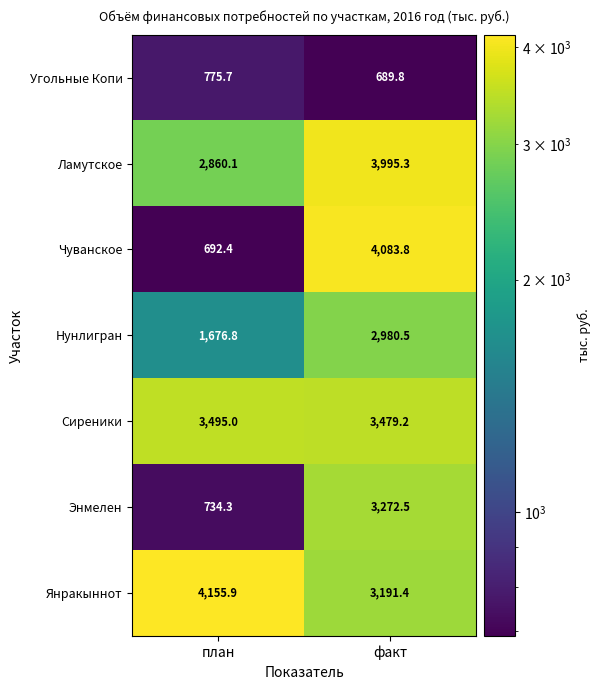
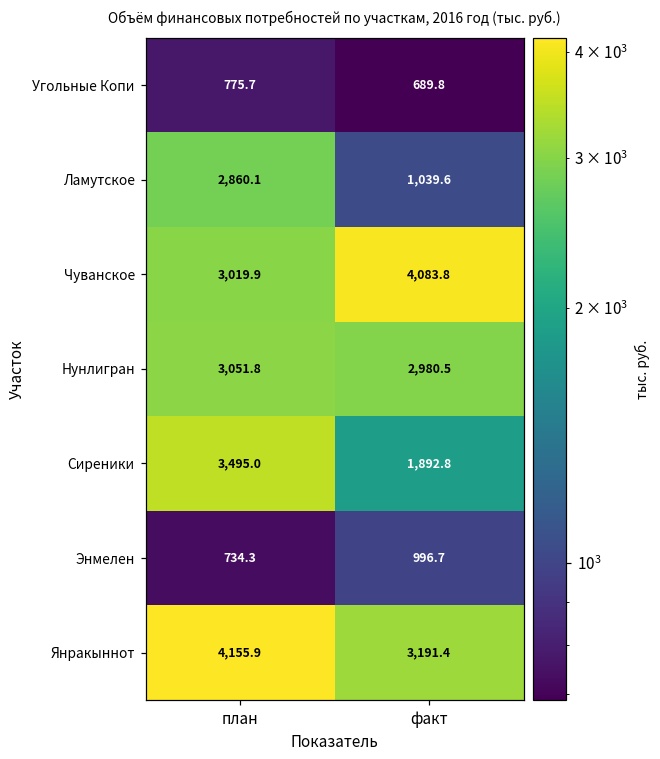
Ламутское, факт: 3,995.3 -> 1,039.6
Чуванское, план: 692.4 -> 3,019.9
Нунлигран, план: 1,676.8 -> 3,051.8
Сиреники, факт: 3,479.2 -> 1,892.8
Энмелен, факт: 3,272.5 -> 996.7
